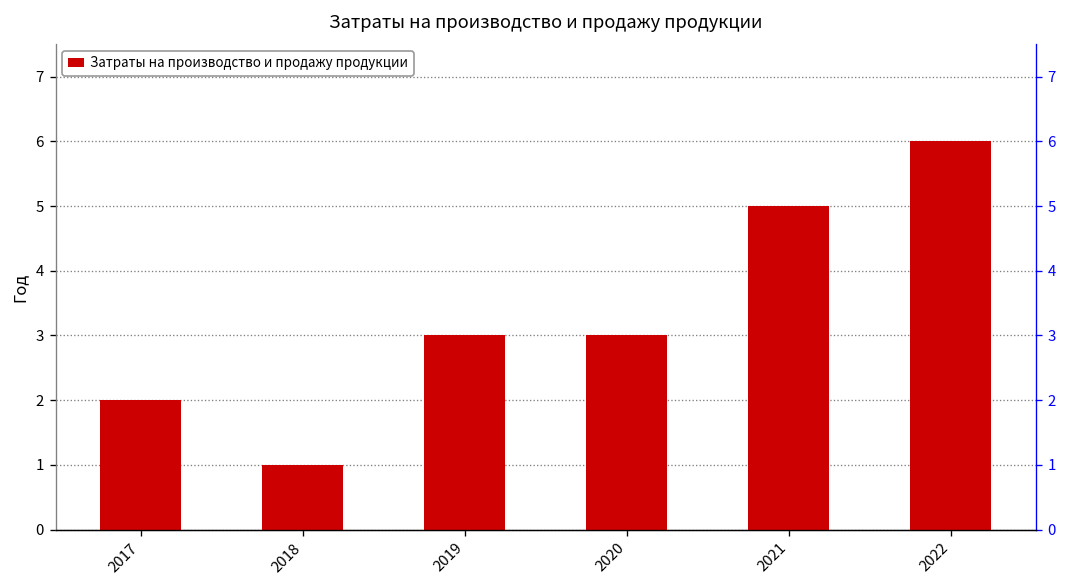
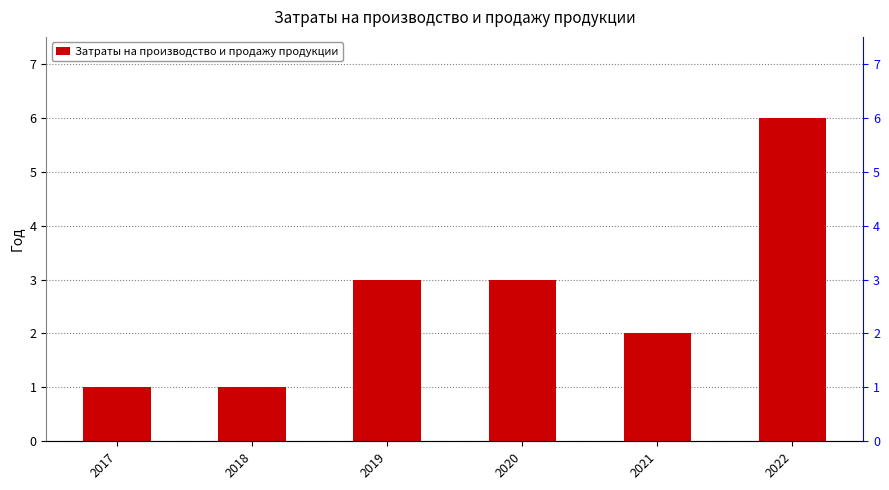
2017: 2 -> 1
2021: 5 -> 2
